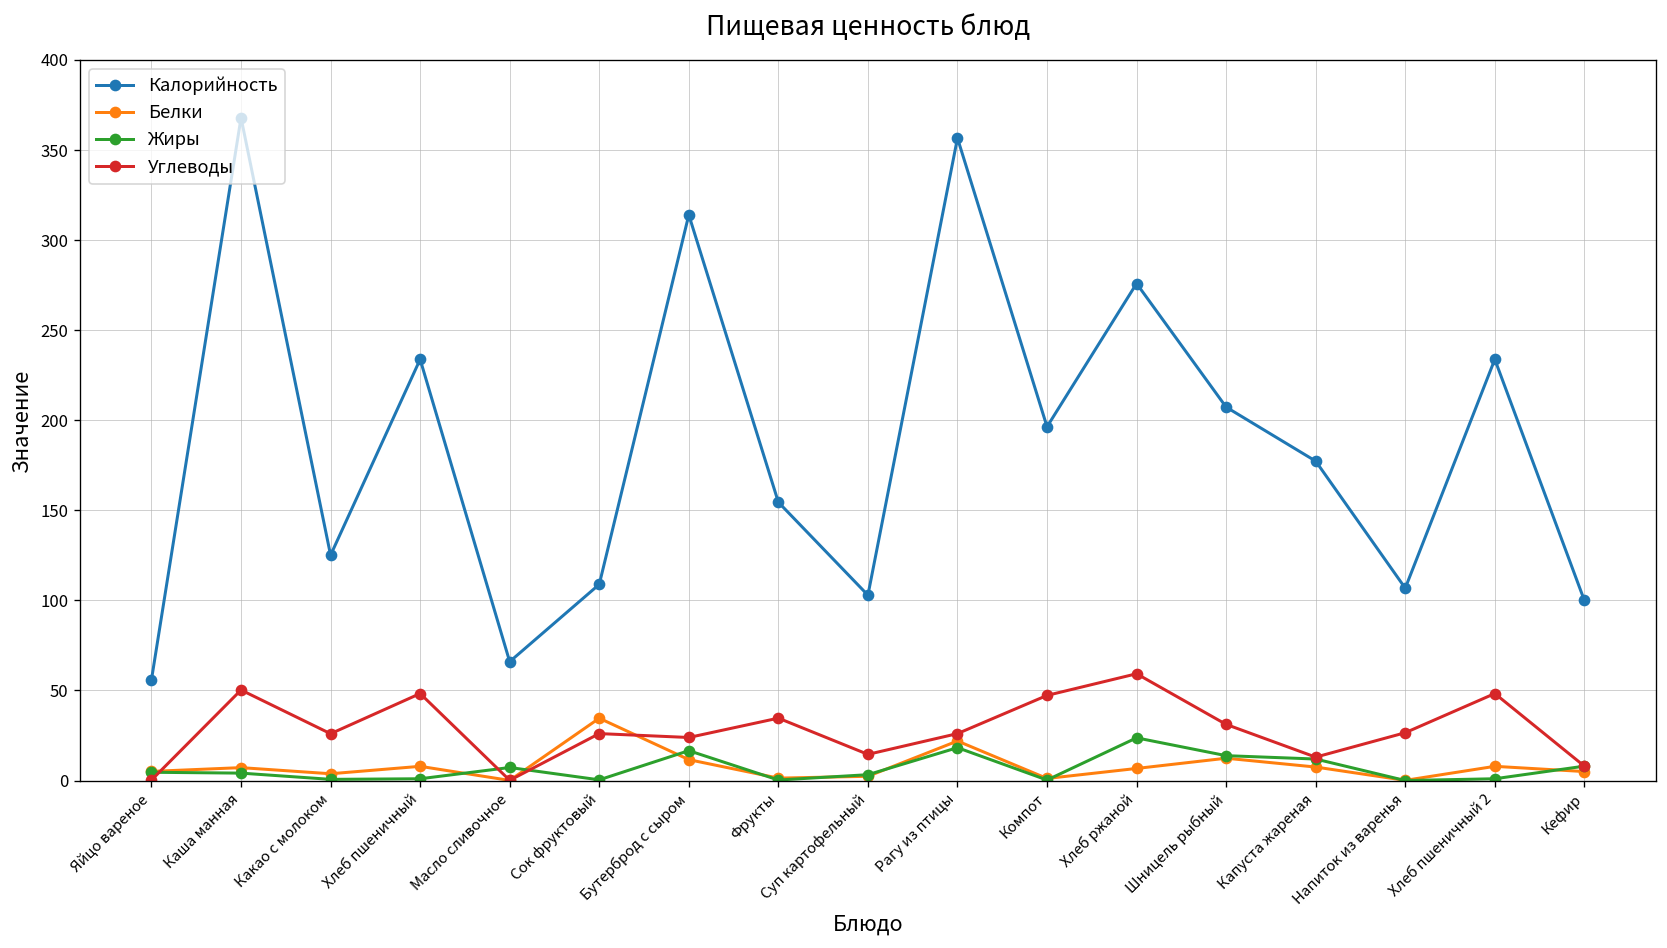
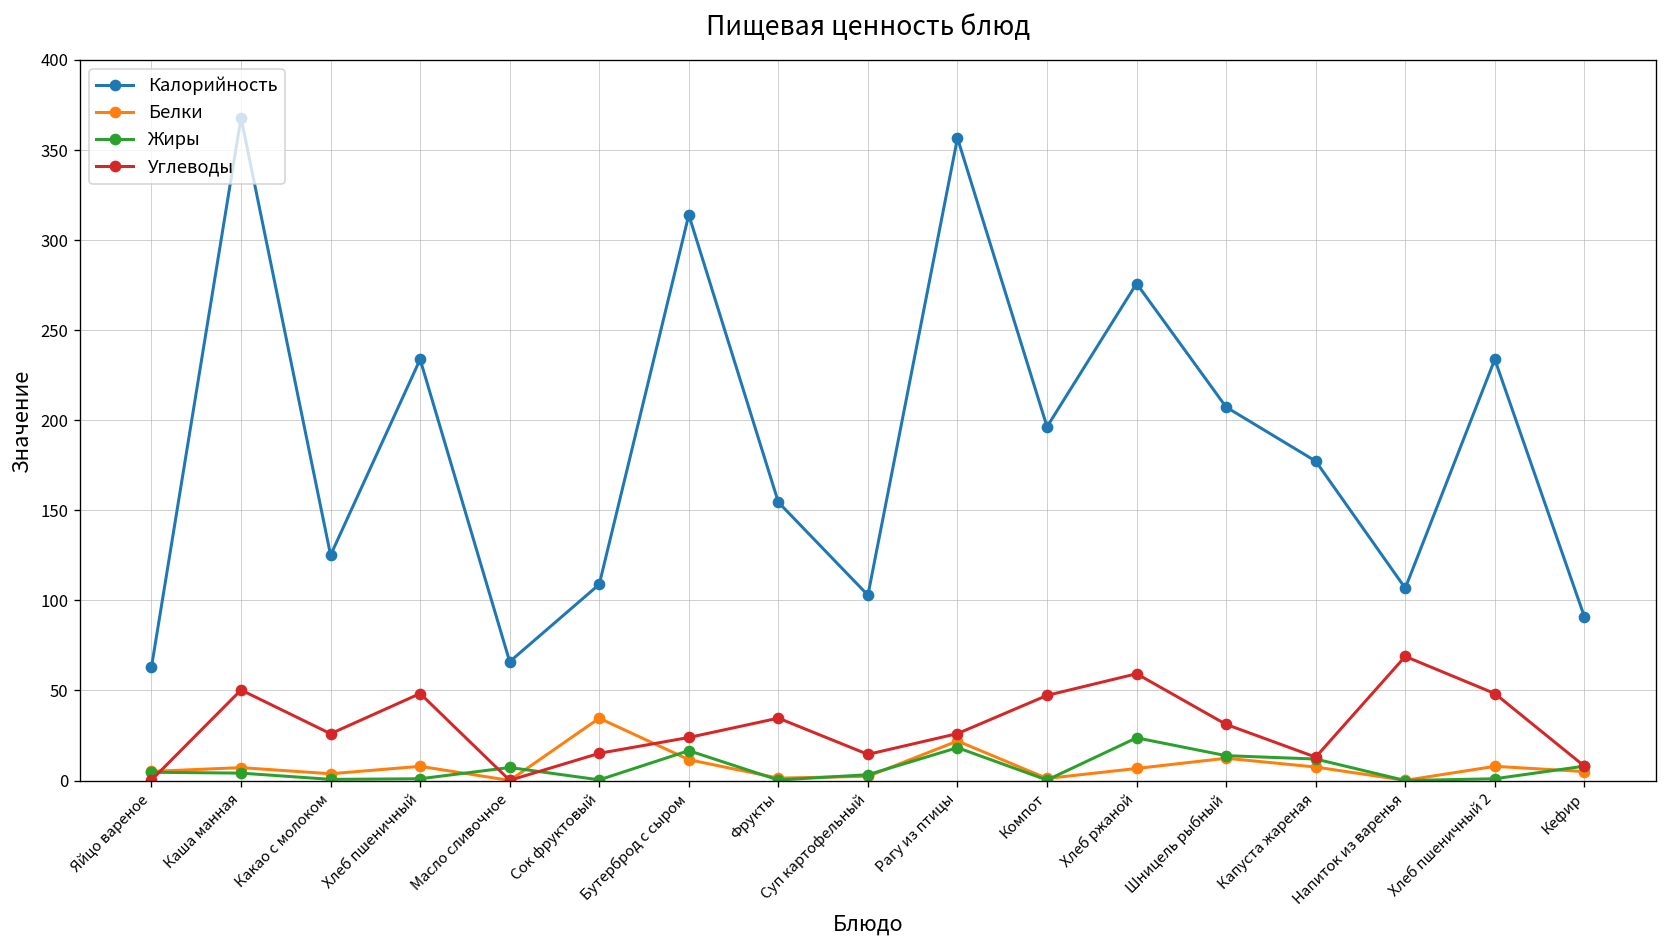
Калорийность, Яйцо вареное: 56 -> 63
Углеводы, Сок фруктовый: 26 -> 15
Углеводы, Напиток из варенья: 27 -> 69
Калорийность, Кефир: 100 -> 91
